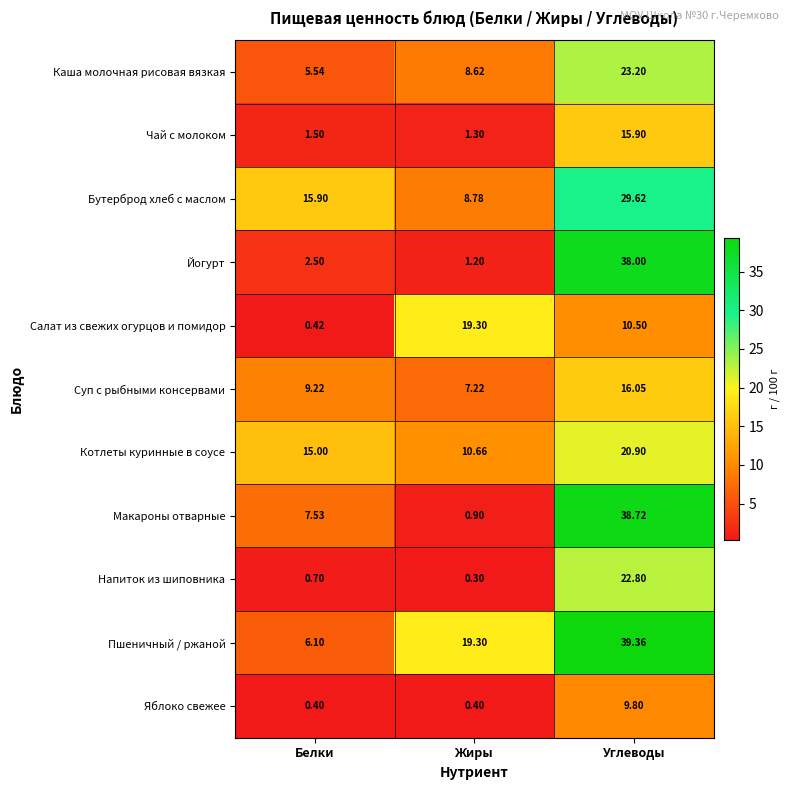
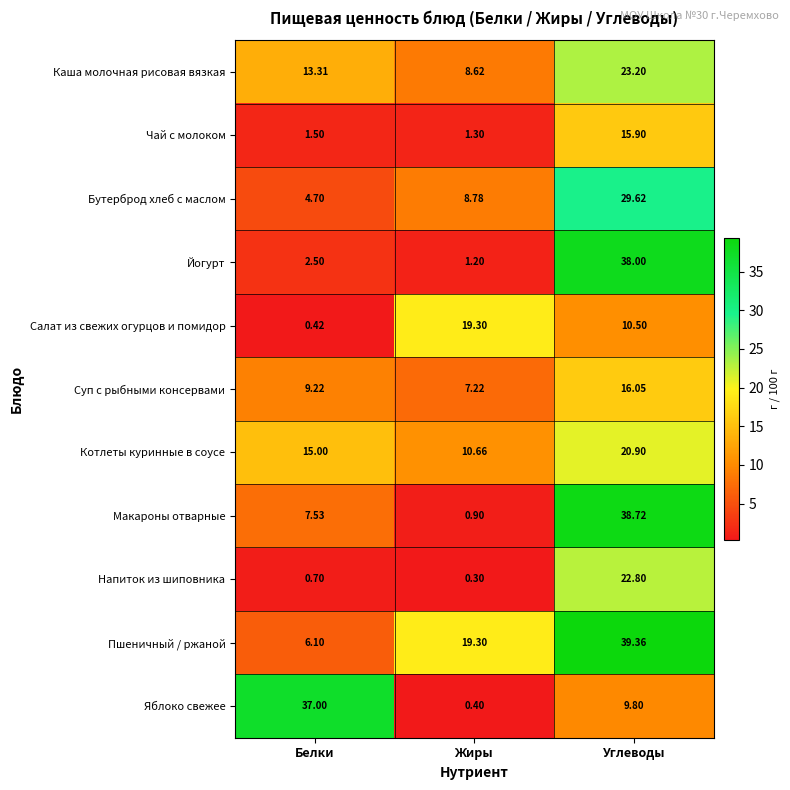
Каша молочная рисовая вязкая, Белки: 5.54 -> 13.31
Бутерброд хлеб с маслом, Белки: 15.90 -> 4.70
Яблоко свежее, Белки: 0.40 -> 37.00
